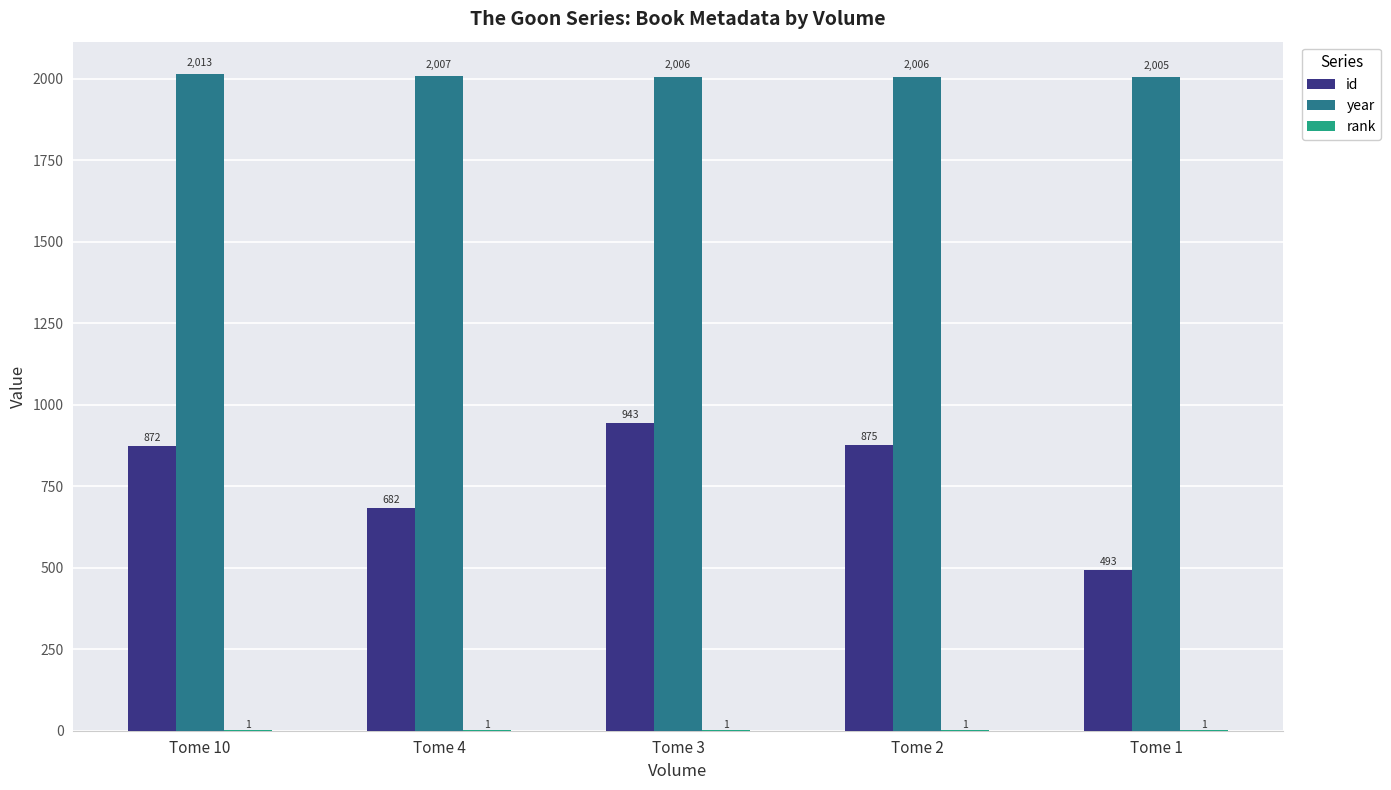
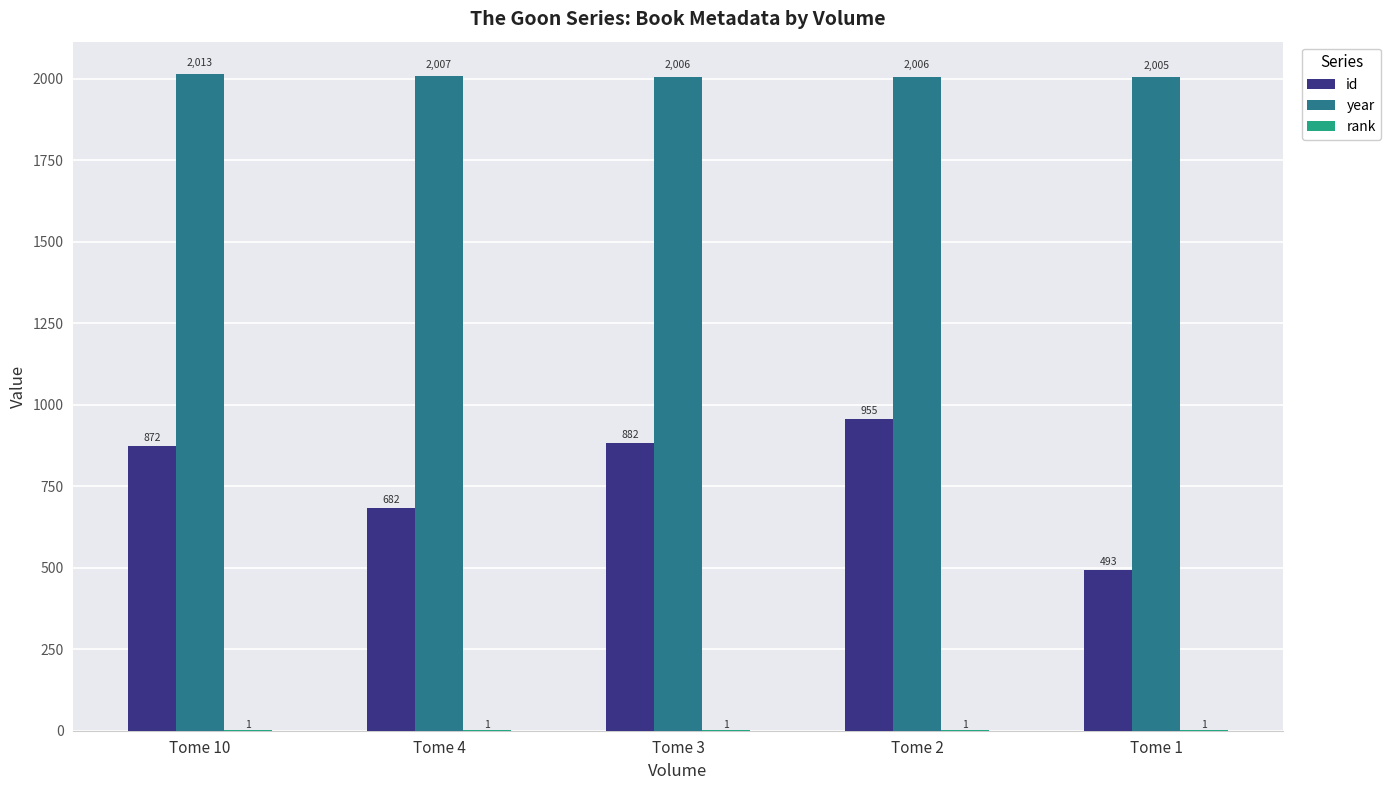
id, Tome 3: 943 -> 882
id, Tome 2: 875 -> 955
